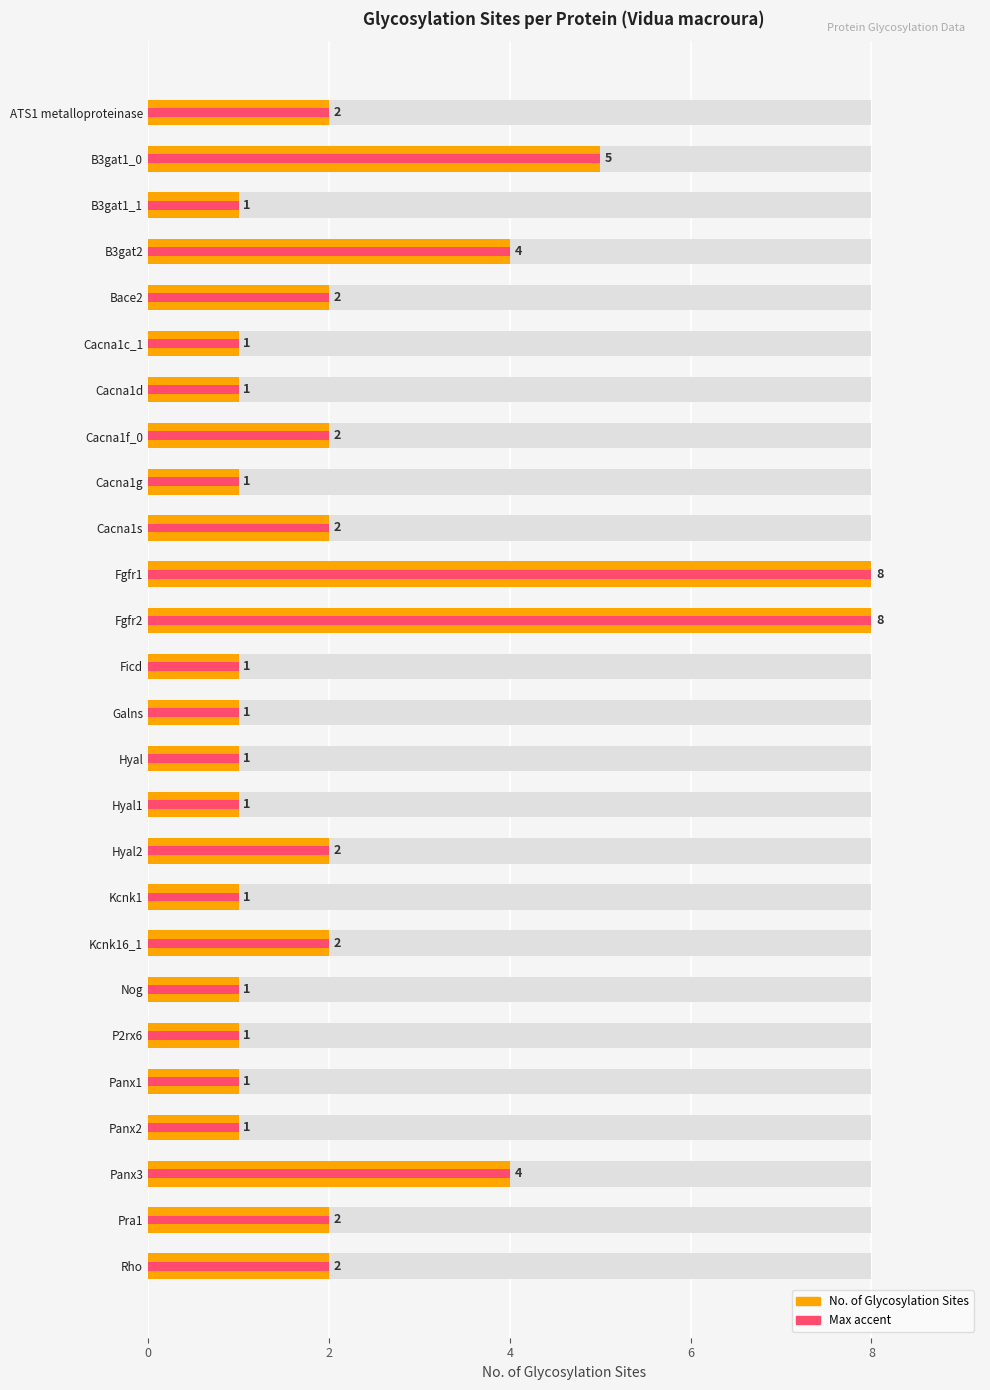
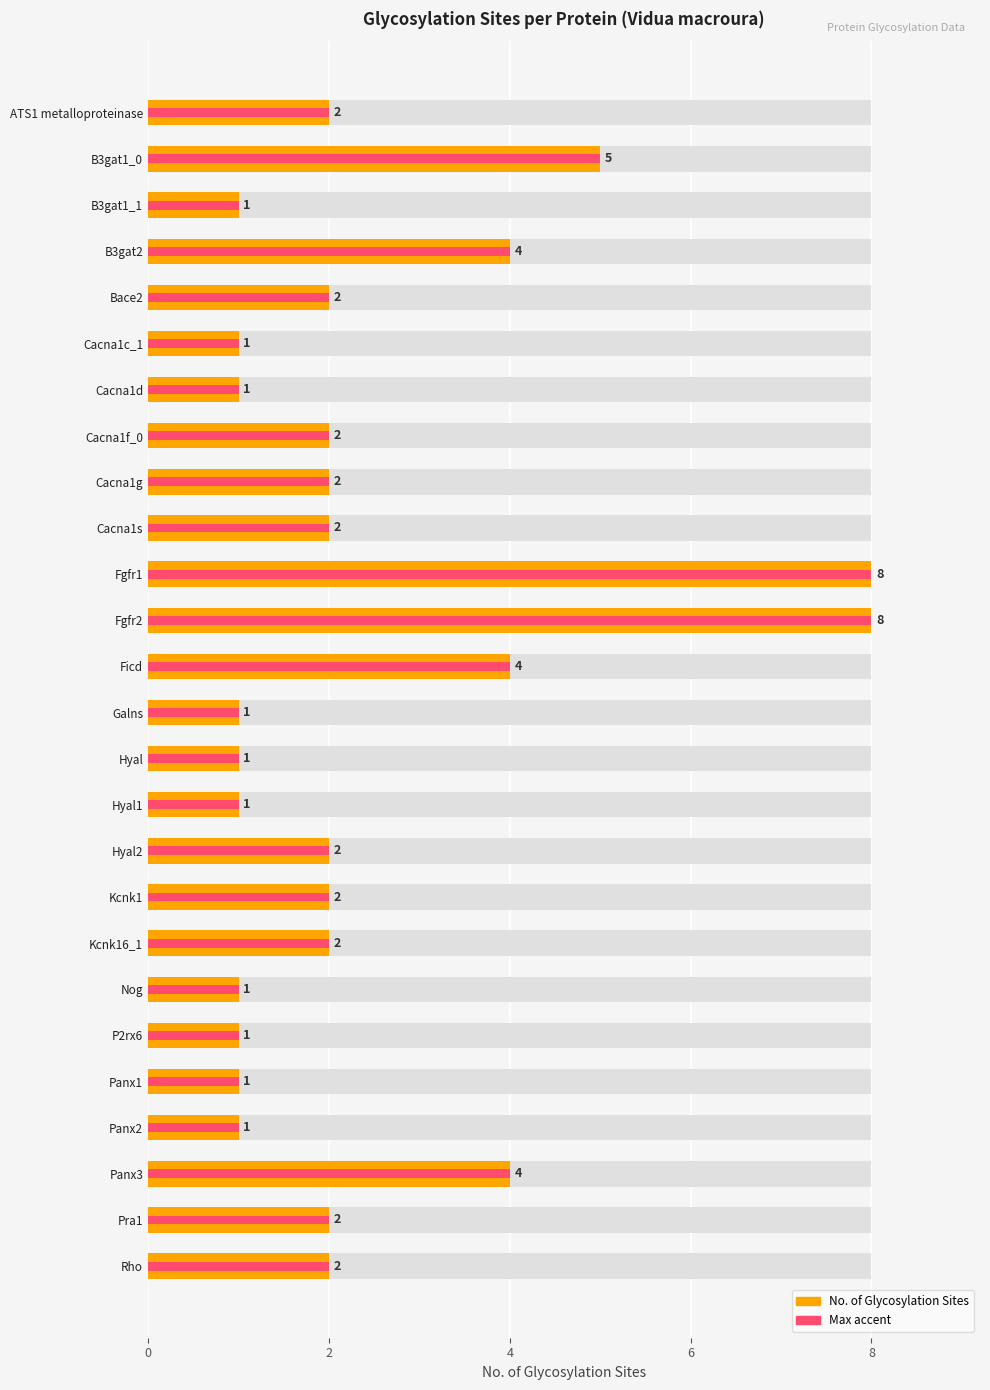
No. of Glycosylation Sites, Cacna1g: 1 -> 2
No. of Glycosylation Sites, Ficd: 1 -> 4
No. of Glycosylation Sites, Kcnk1: 1 -> 2
